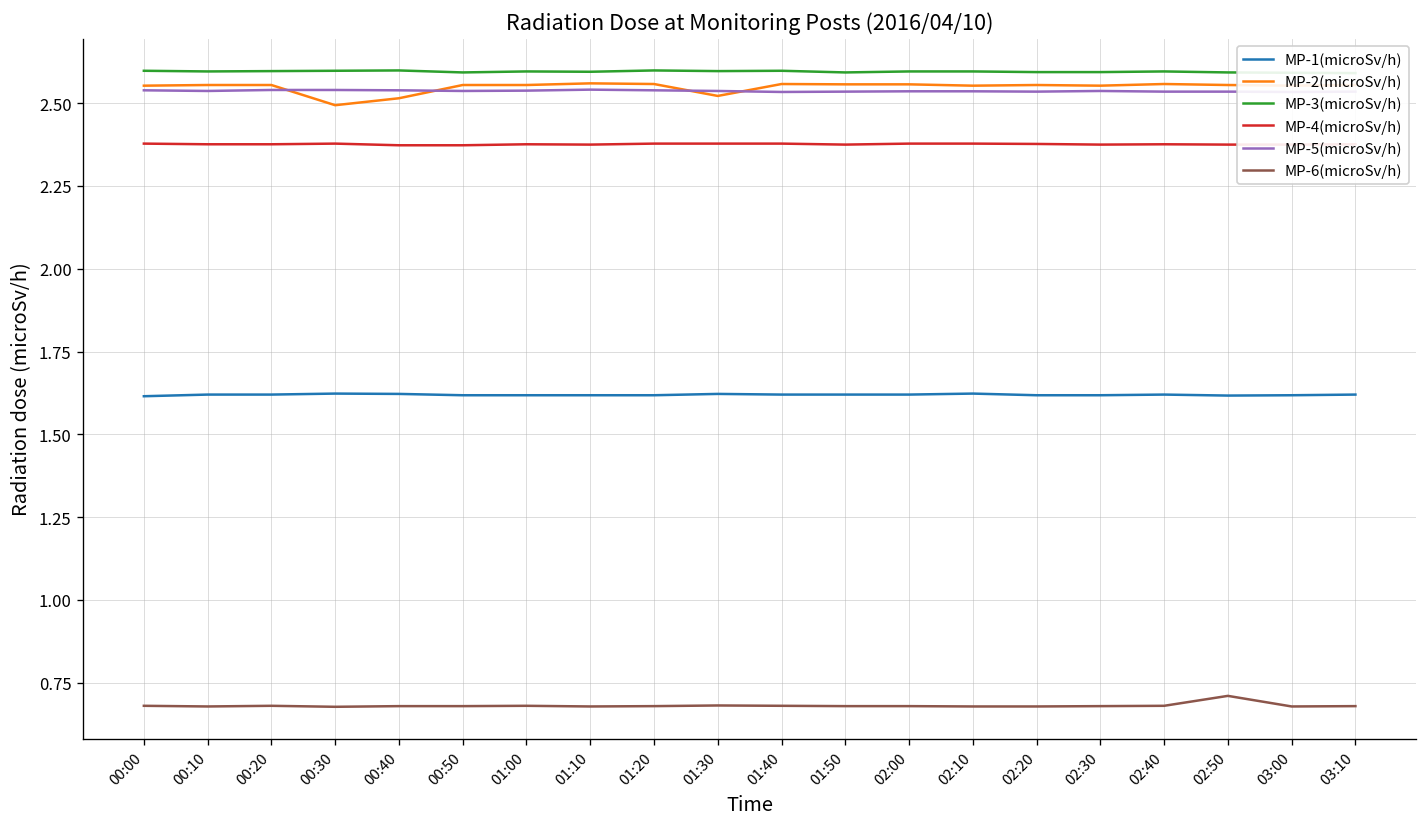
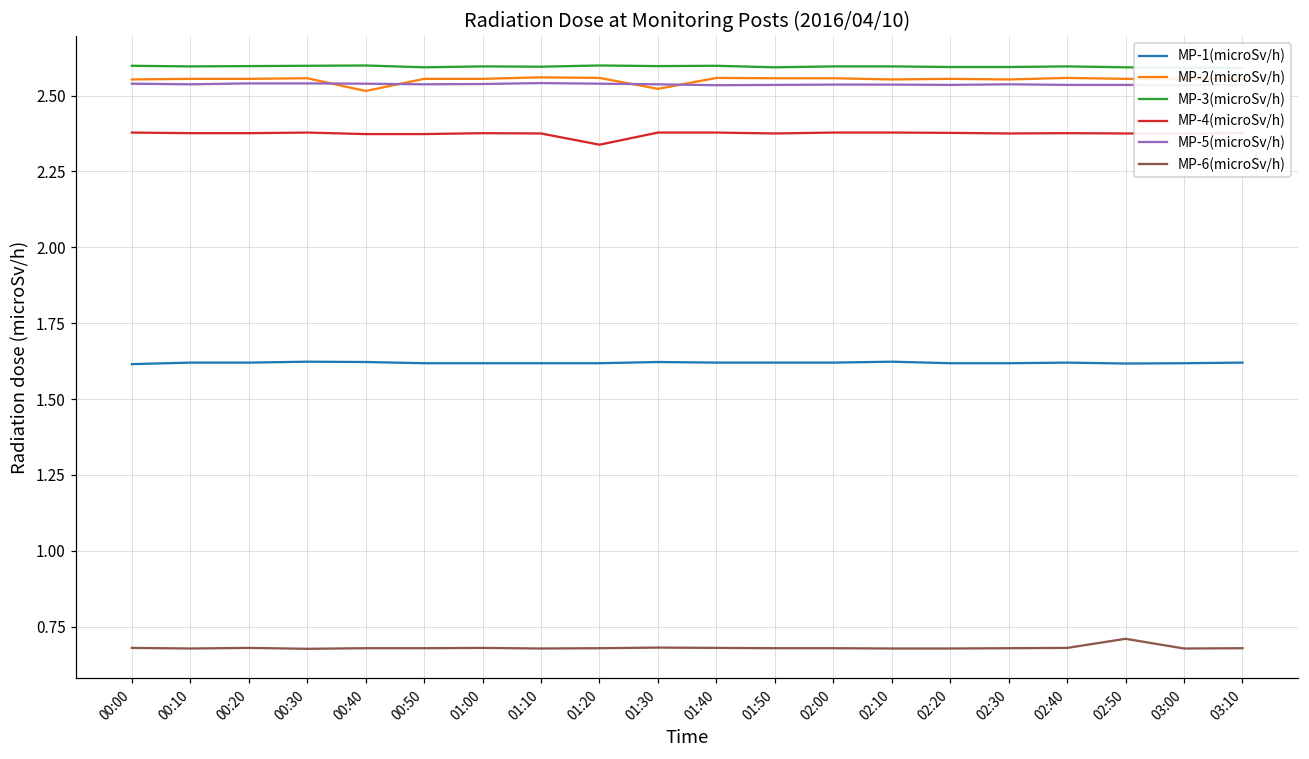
MP-2(microSv/h), 00:30: 2.49 -> 2.56
MP-4(microSv/h), 01:20: 2.38 -> 2.34
